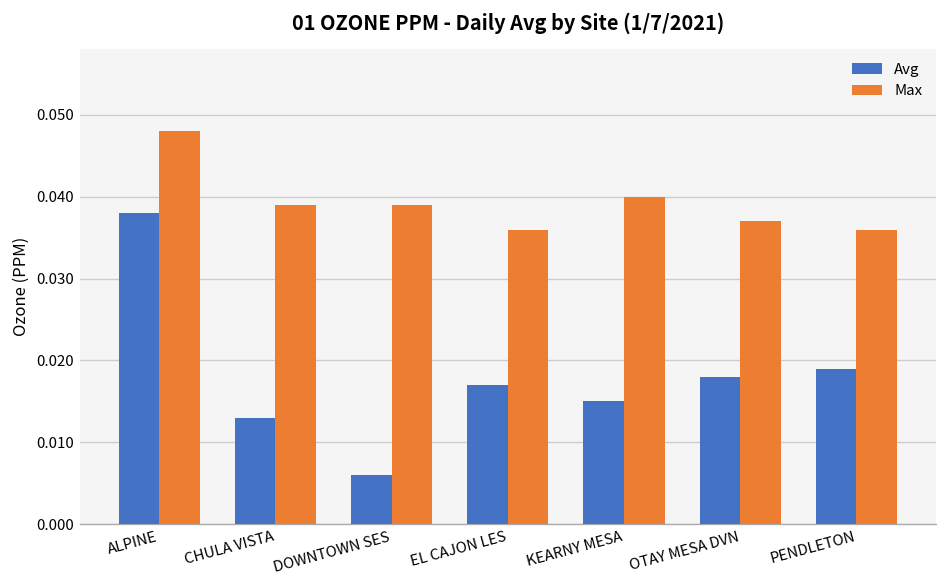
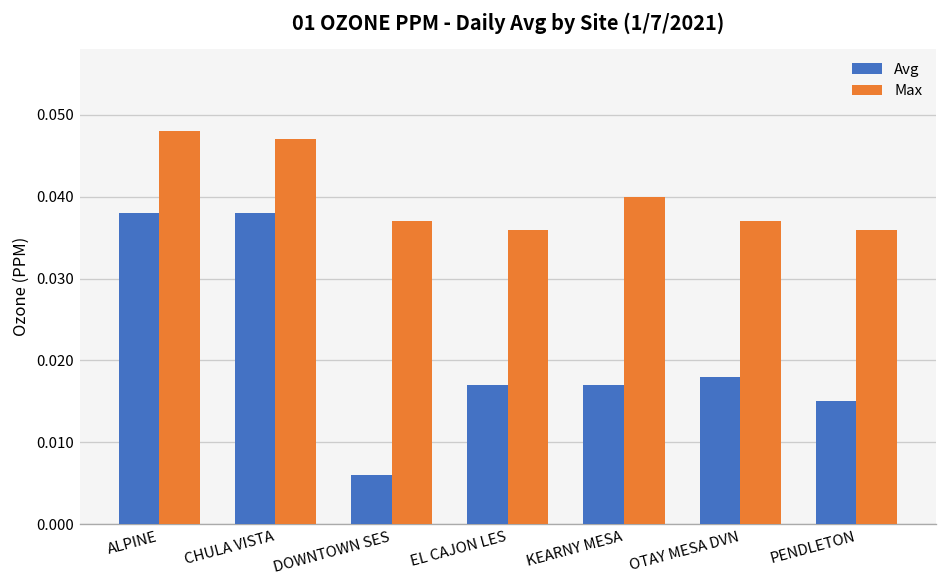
Avg, CHULA VISTA: 0.013 -> 0.038
Max, CHULA VISTA: 0.039 -> 0.047
Max, DOWNTOWN SES: 0.039 -> 0.037
Avg, KEARNY MESA: 0.015 -> 0.017
Avg, PENDLETON: 0.019 -> 0.015
